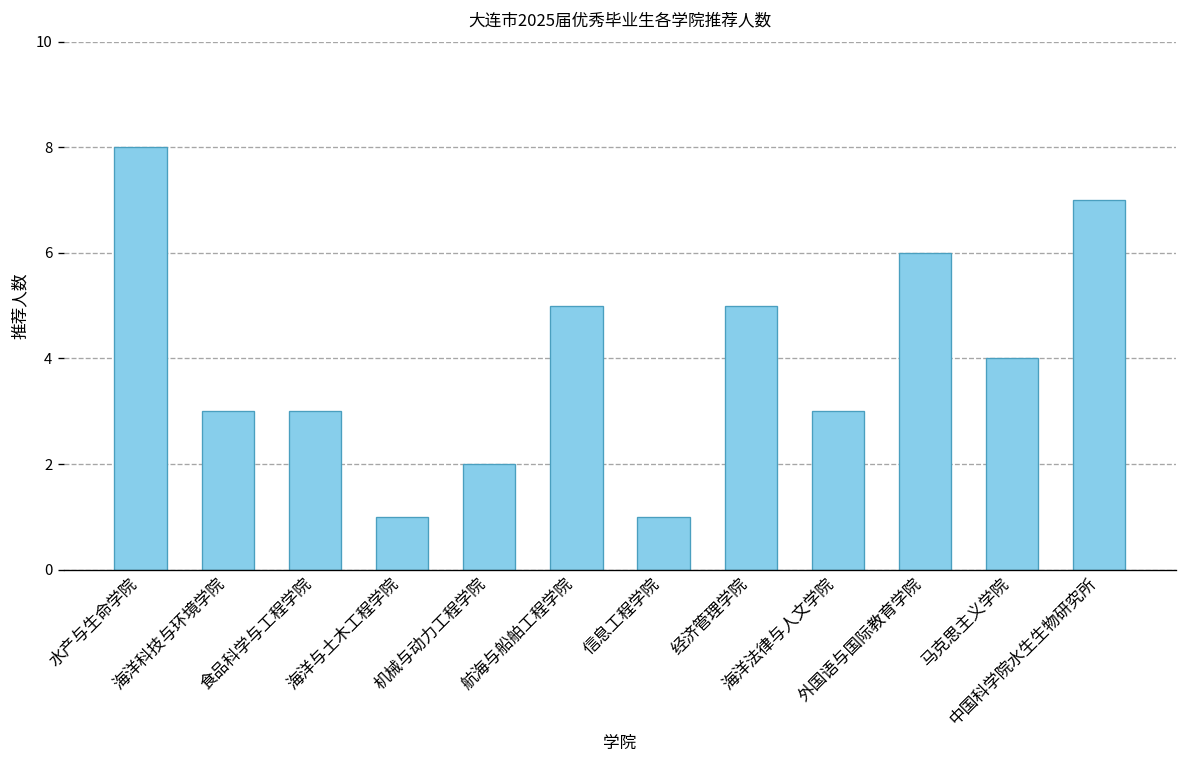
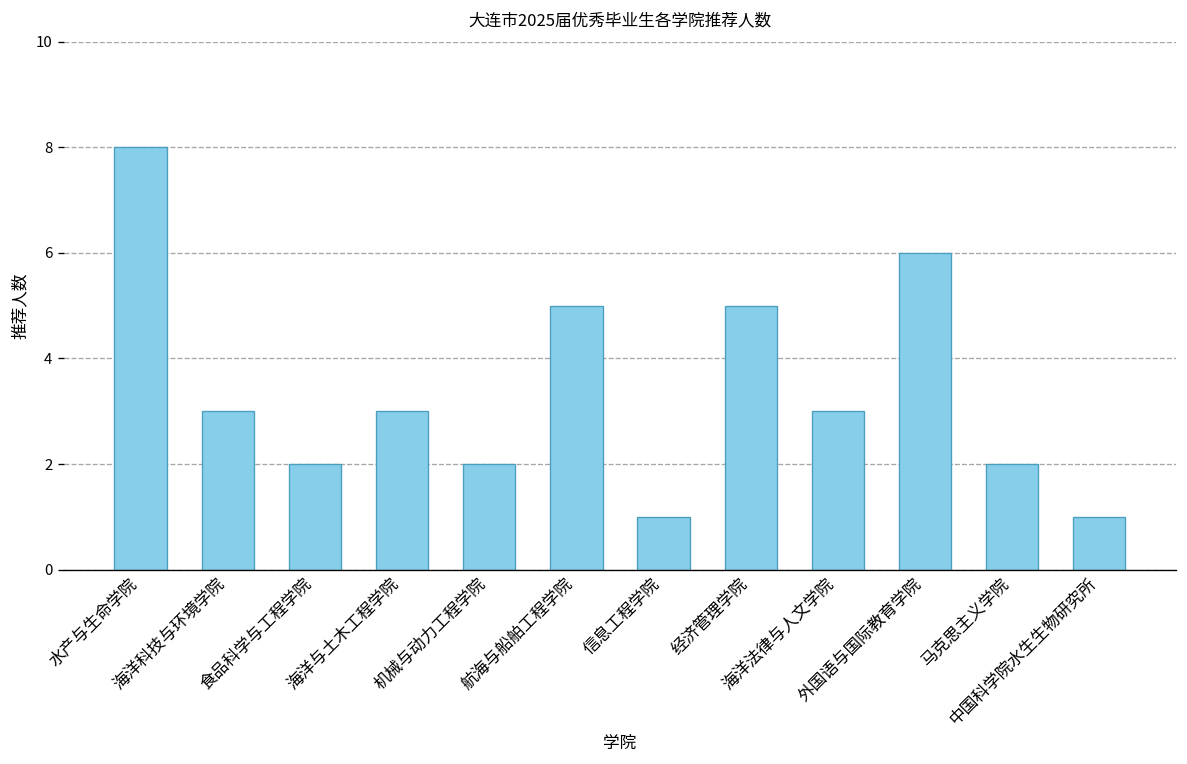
食品科学与工程学院: 3 -> 2
海洋与土木工程学院: 1 -> 3
马克思主义学院: 4 -> 2
中国科学院水生生物研究所: 7 -> 1
